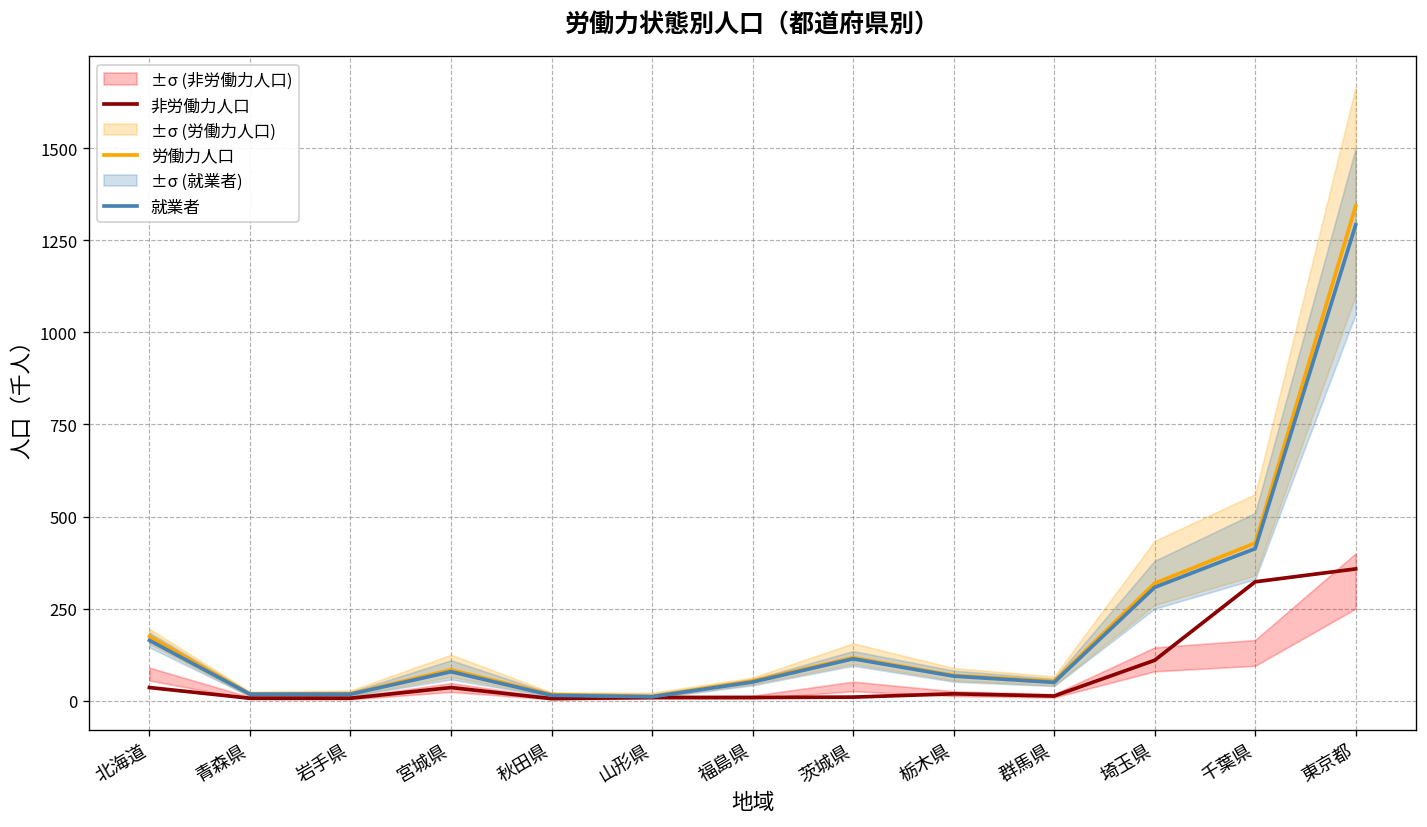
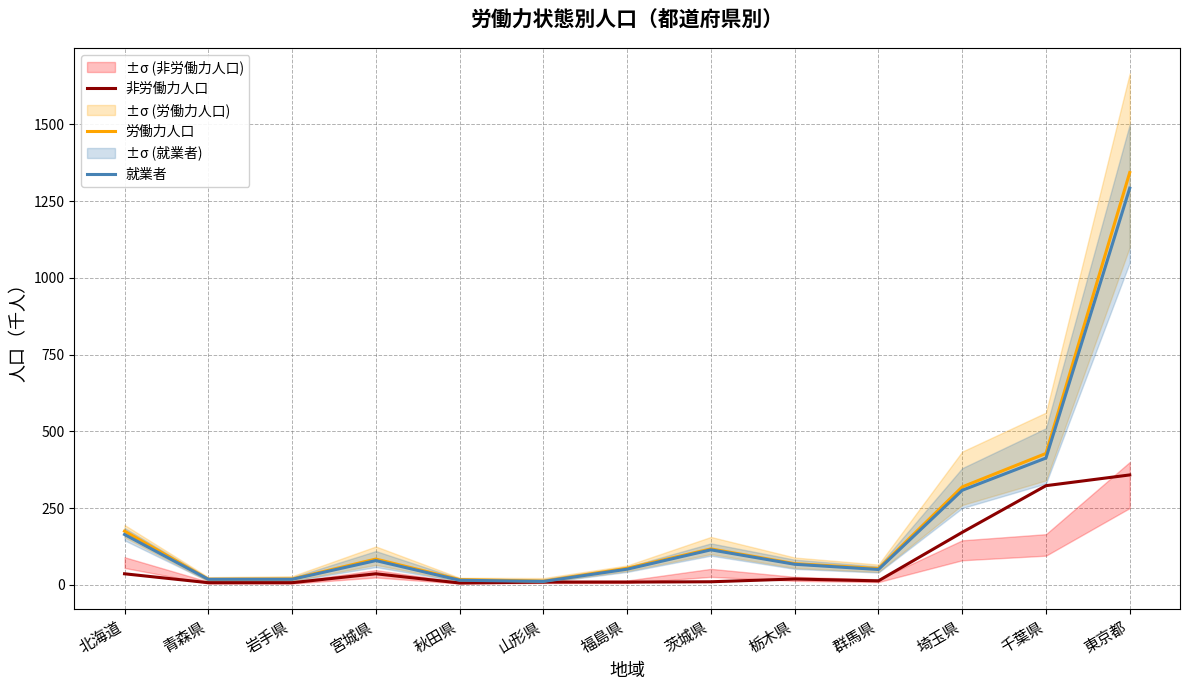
非労働力人口, 埼玉県: 110 -> 170
